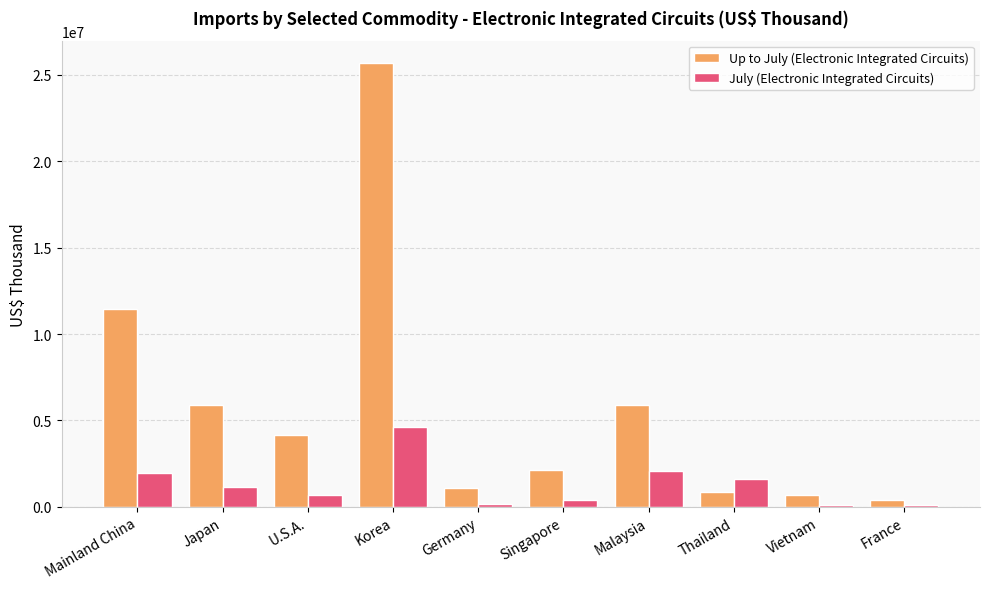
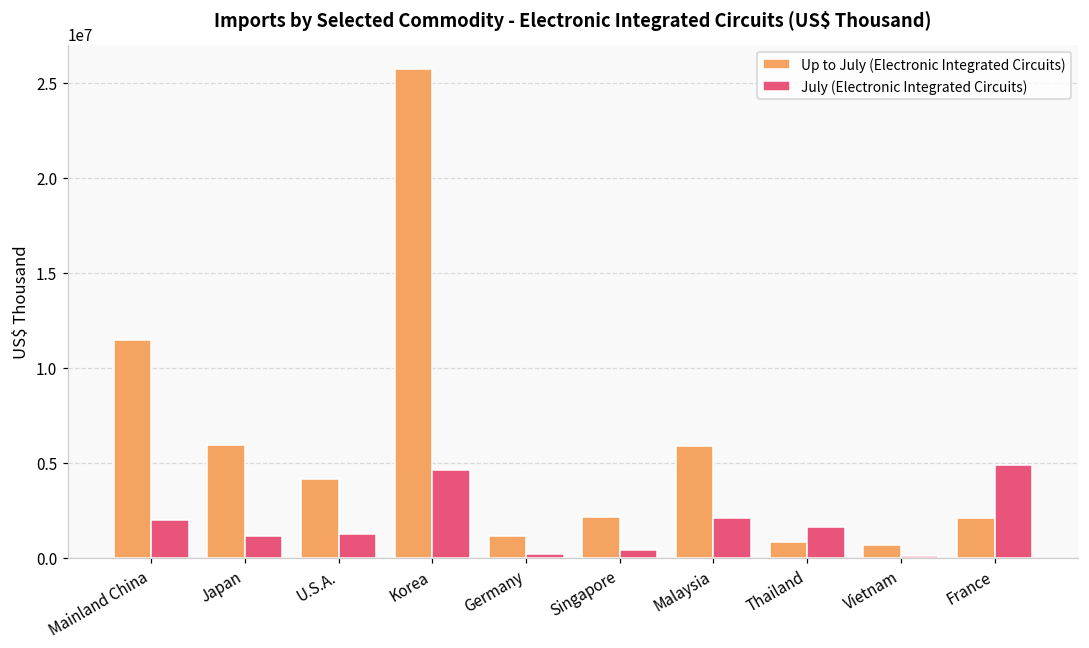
July (Electronic Integrated Circuits), U.S.A.: 700000 -> 1200000
Up to July (Electronic Integrated Circuits), France: 400000 -> 2100000
July (Electronic Integrated Circuits), France: 100000 -> 4900000
